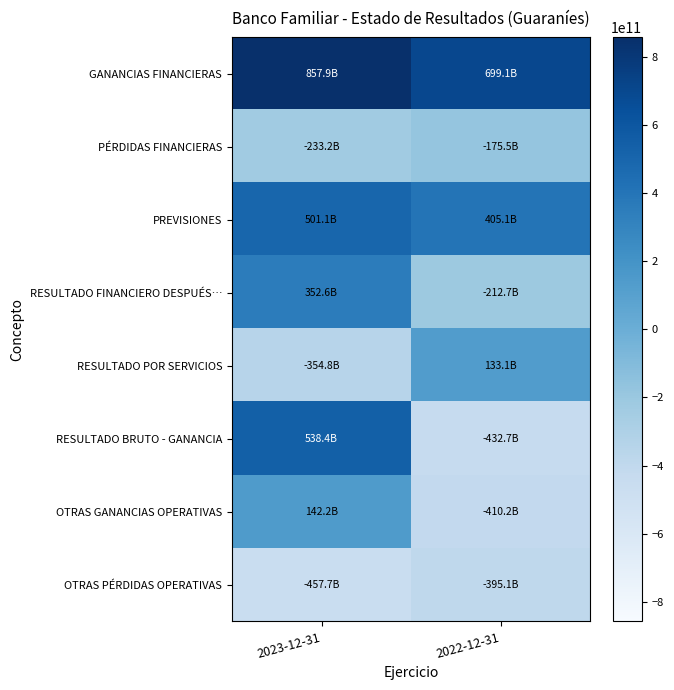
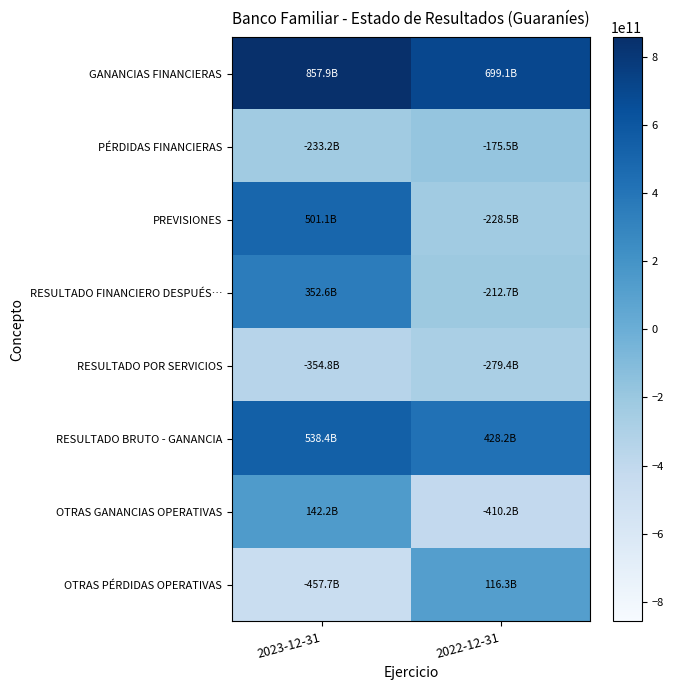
PREVISIONES, 2022-12-31: 405.1B -> -228.5B
RESULTADO POR SERVICIOS, 2022-12-31: 133.1B -> -279.4B
RESULTADO BRUTO - GANANCIA, 2022-12-31: -432.7B -> 428.2B
OTRAS PÉRDIDAS OPERATIVAS, 2022-12-31: -395.1B -> 116.3B
